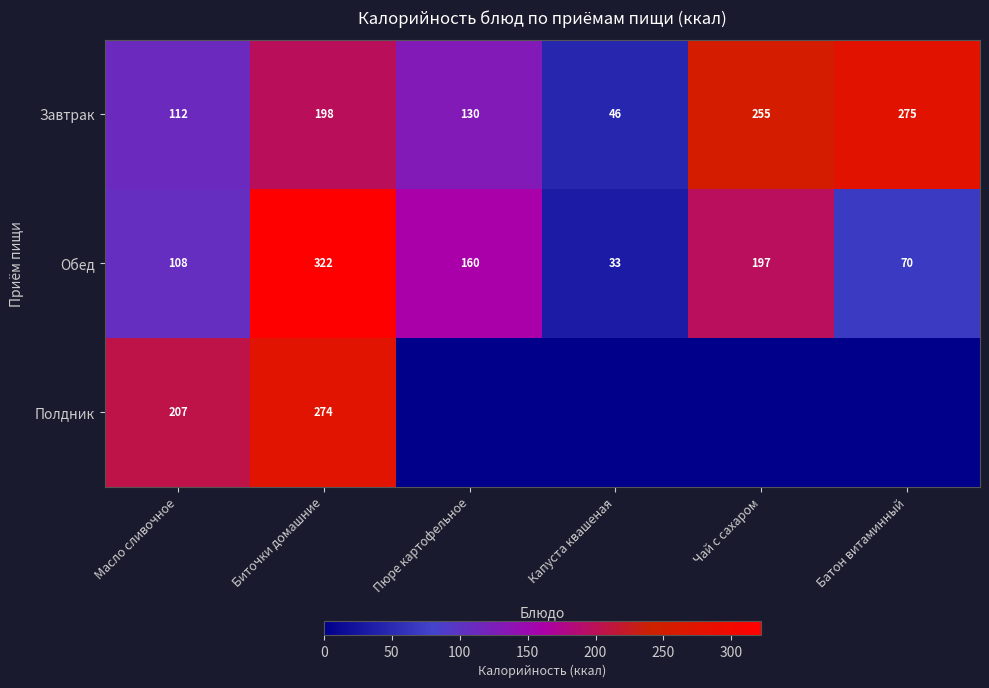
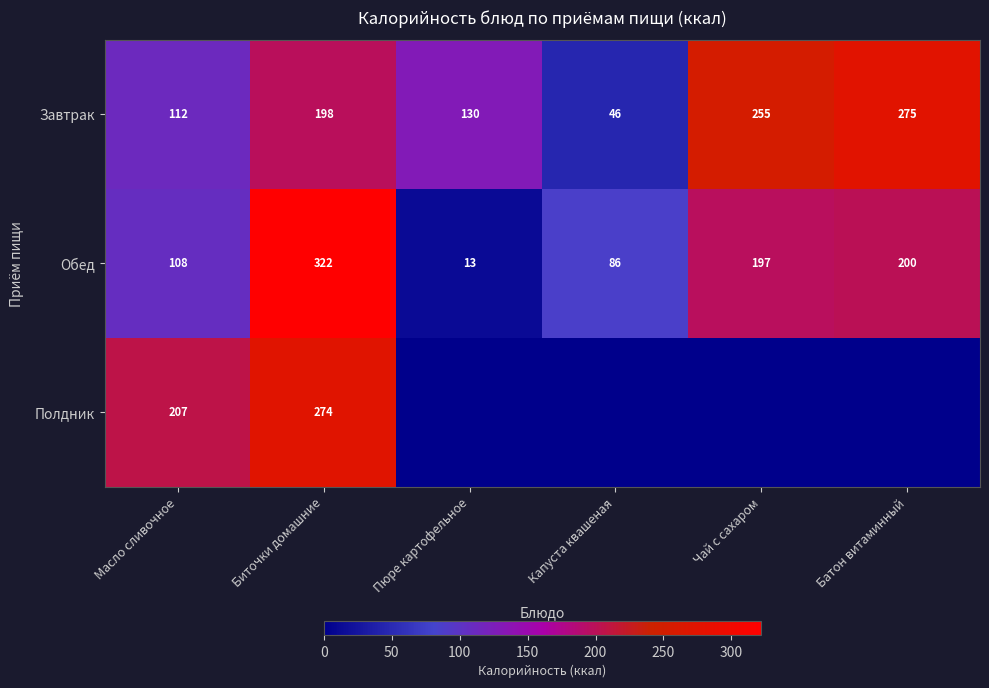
Обед, Пюре картофельное: 160 -> 13
Обед, Капуста квашеная: 33 -> 86
Обед, Батон витаминный: 70 -> 200
